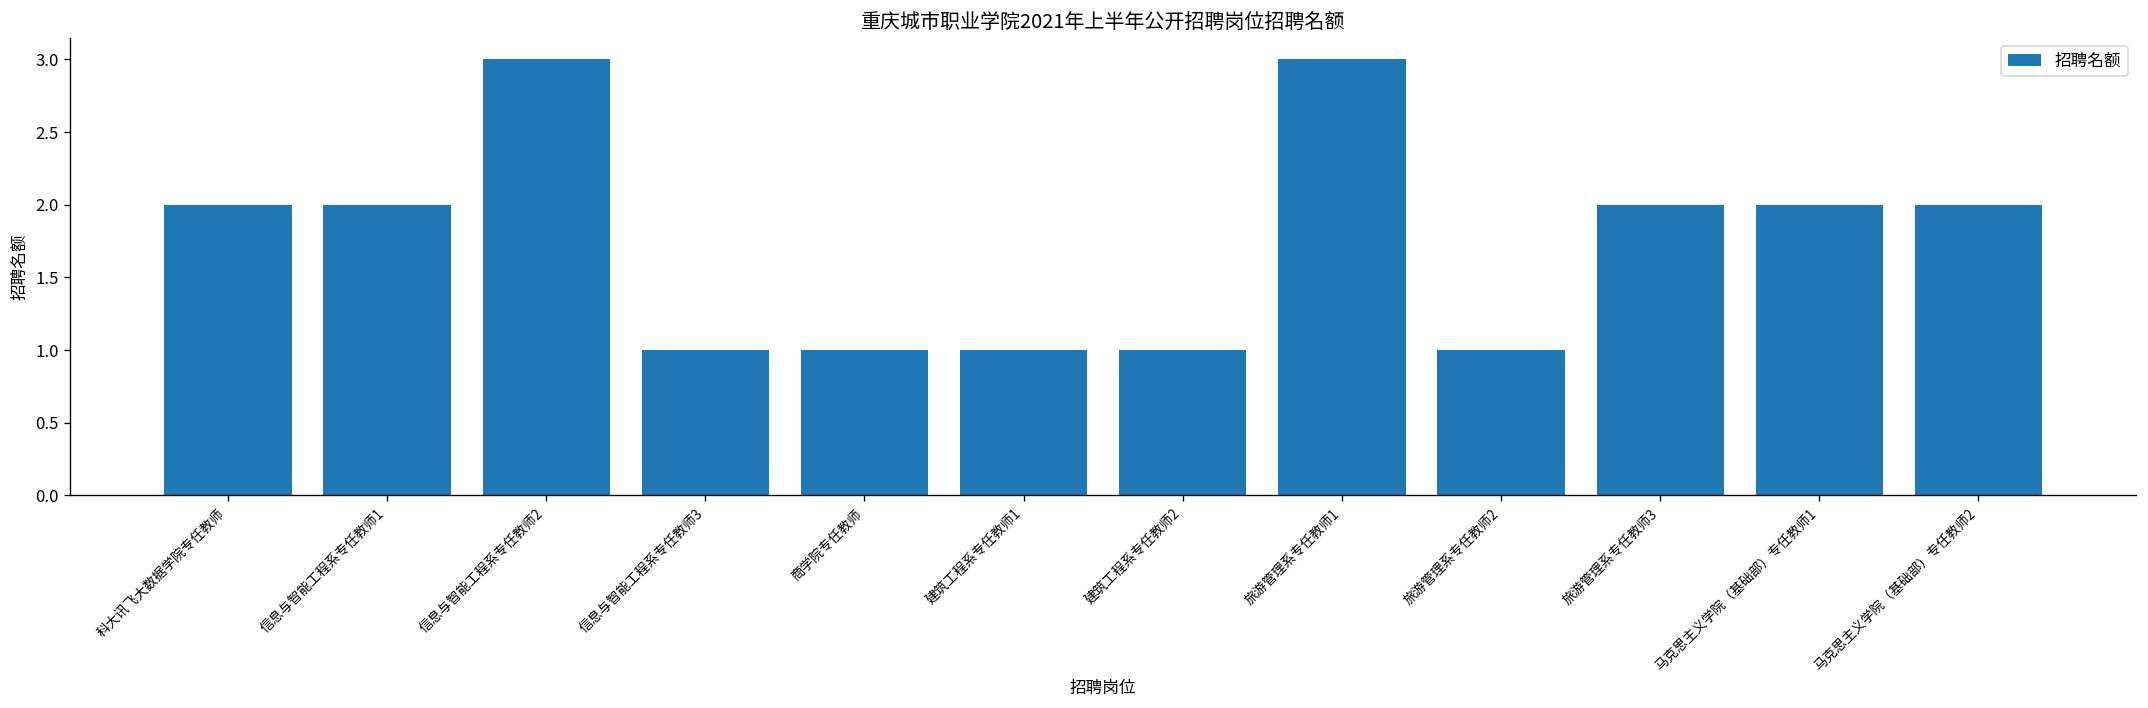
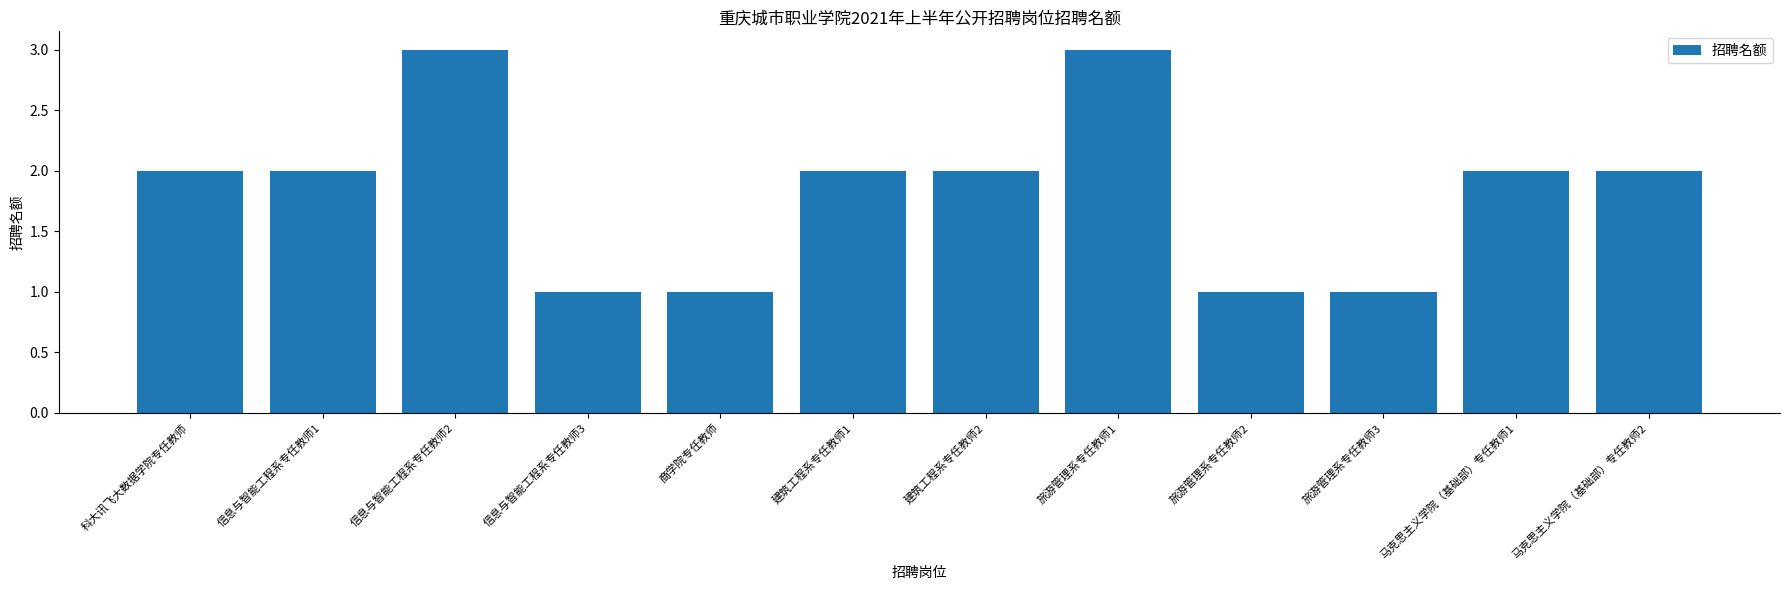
建筑工程系专任教师1: 1 -> 2
建筑工程系专任教师2: 1 -> 2
旅游管理系专任教师3: 2 -> 1
